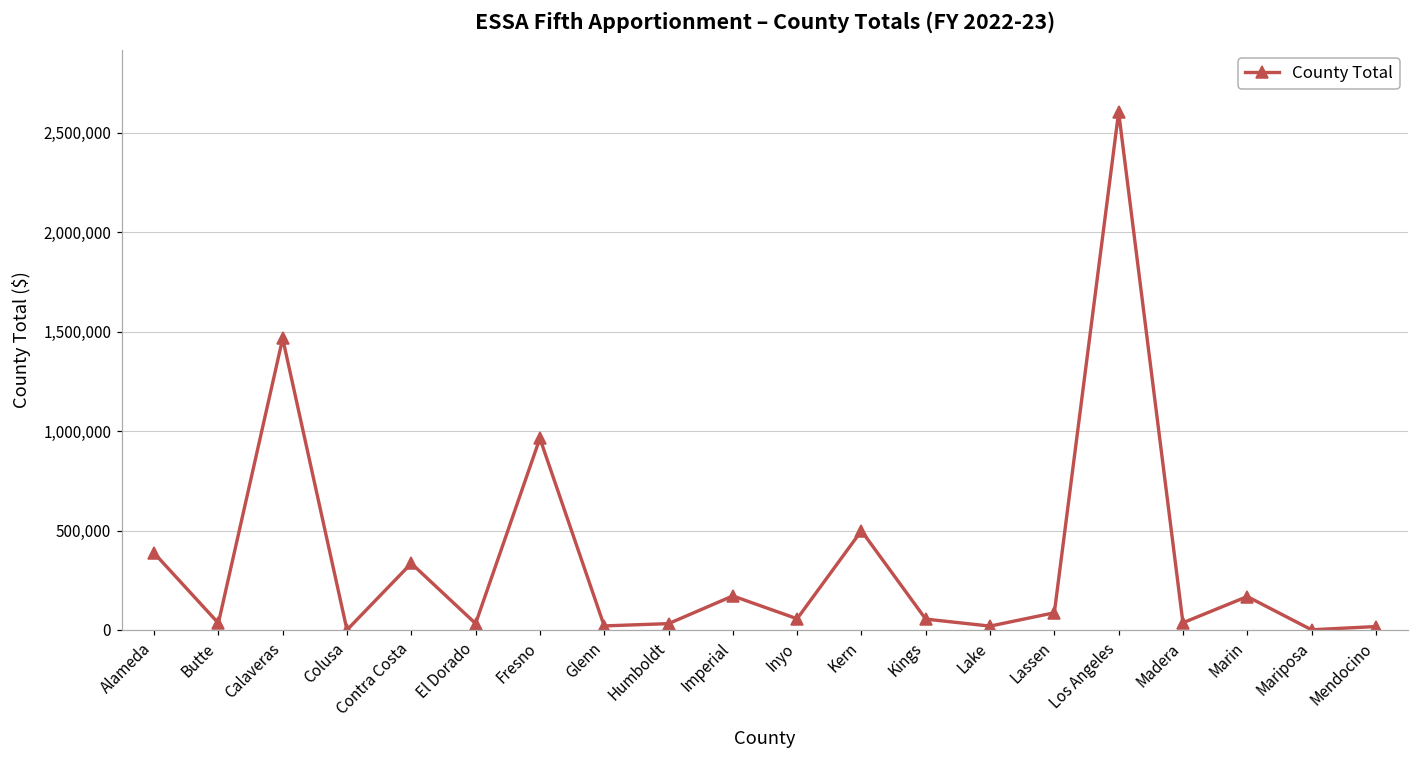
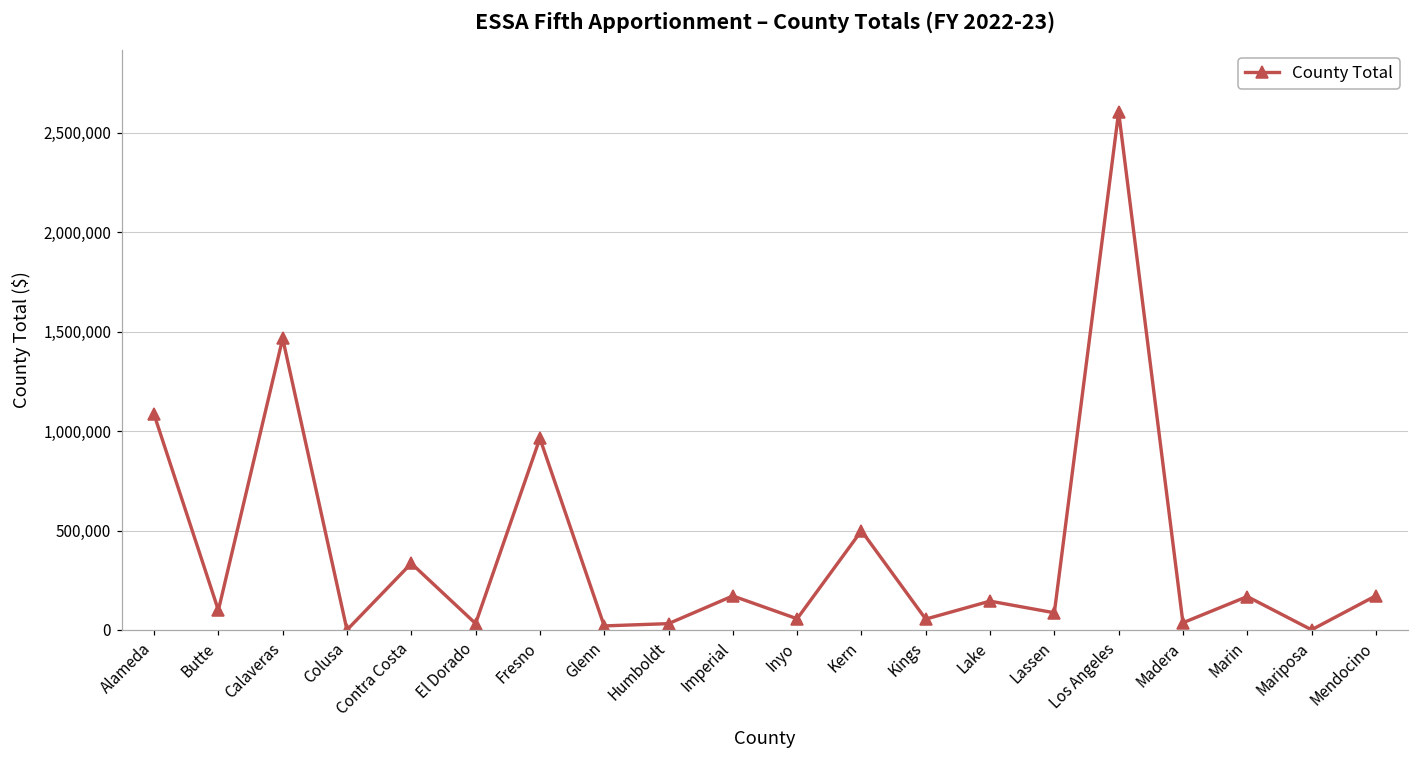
Alameda: 390,000 -> 1,080,000
Butte: 30,000 -> 100,000
Lake: 20,000 -> 140,000
Mendocino: 20,000 -> 170,000
